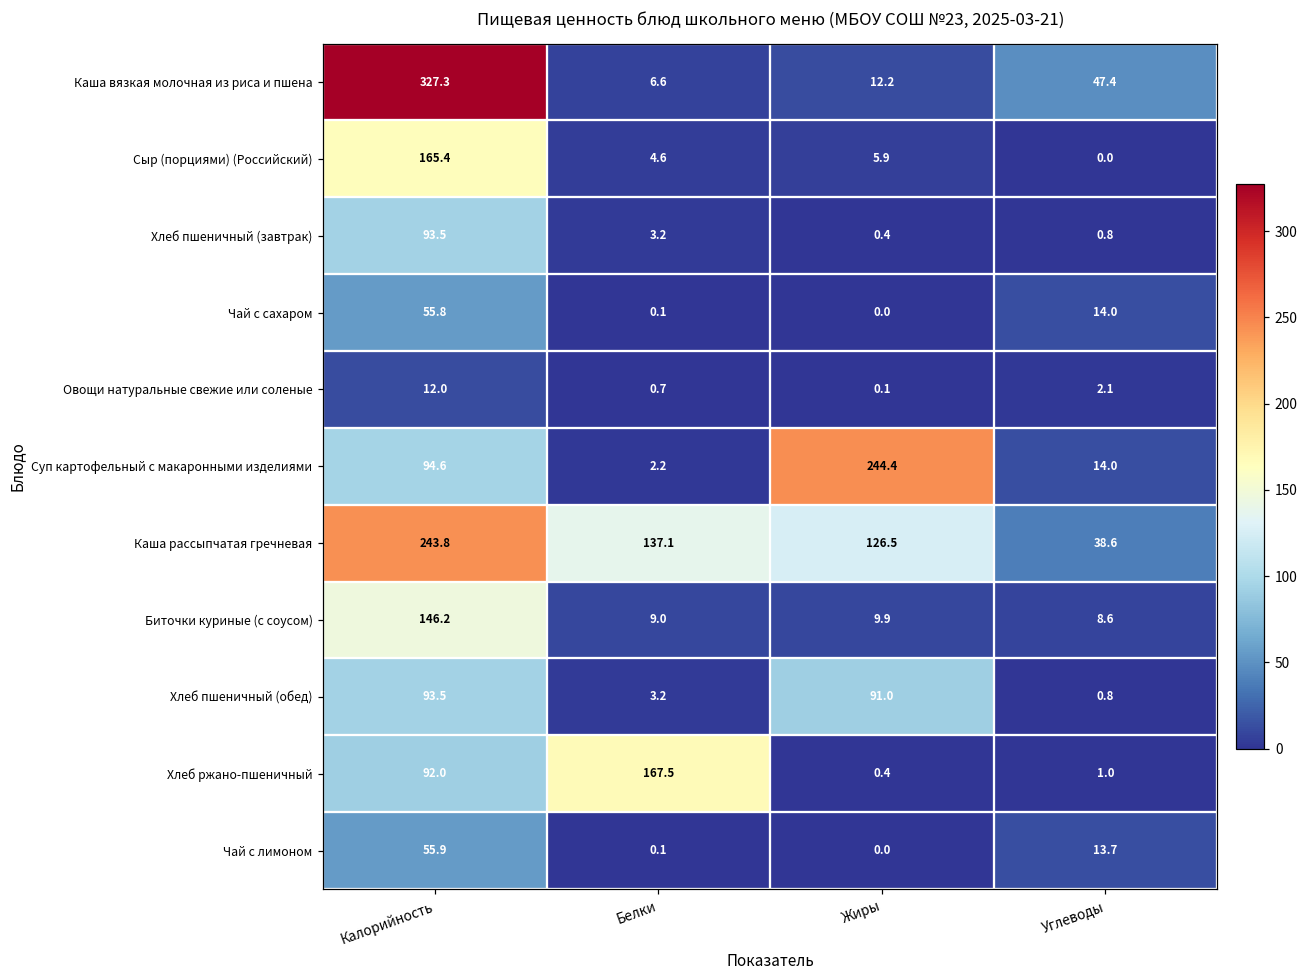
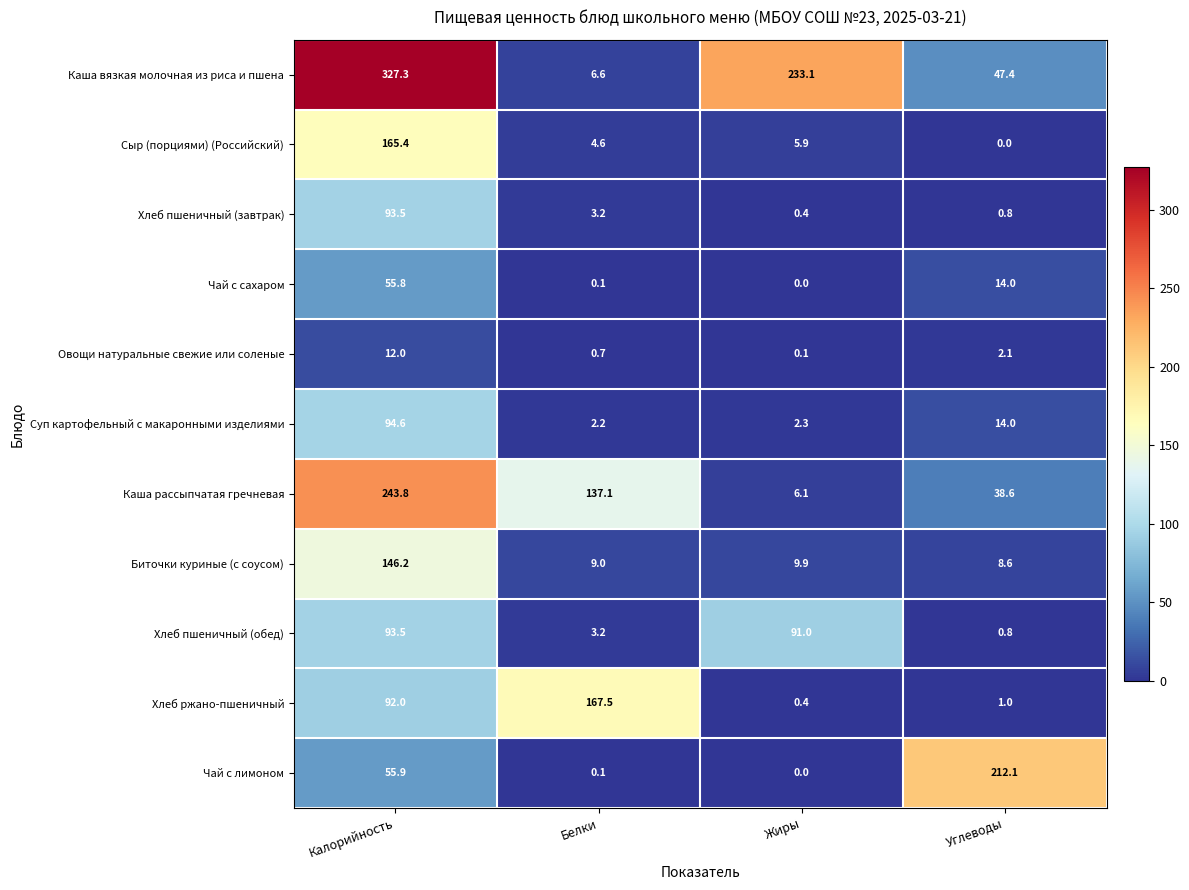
Каша вязкая молочная из риса и пшена, Жиры: 12.2 -> 233.1
Суп картофельный с макаронными изделиями, Жиры: 244.4 -> 2.3
Каша рассыпчатая гречневая, Жиры: 126.5 -> 6.1
Чай с лимоном, Углеводы: 13.7 -> 212.1
